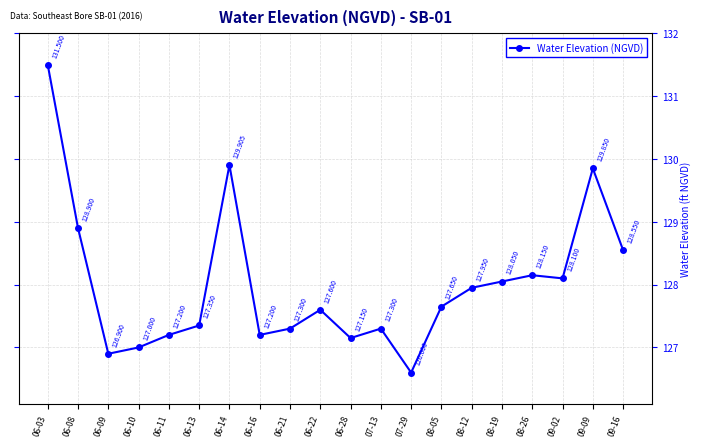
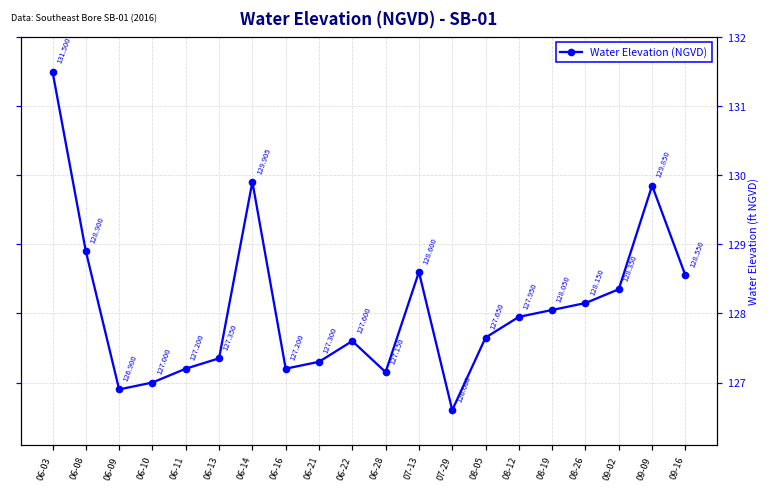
07-13: 127.300 -> 128.600
09-02: 128.100 -> 128.350
